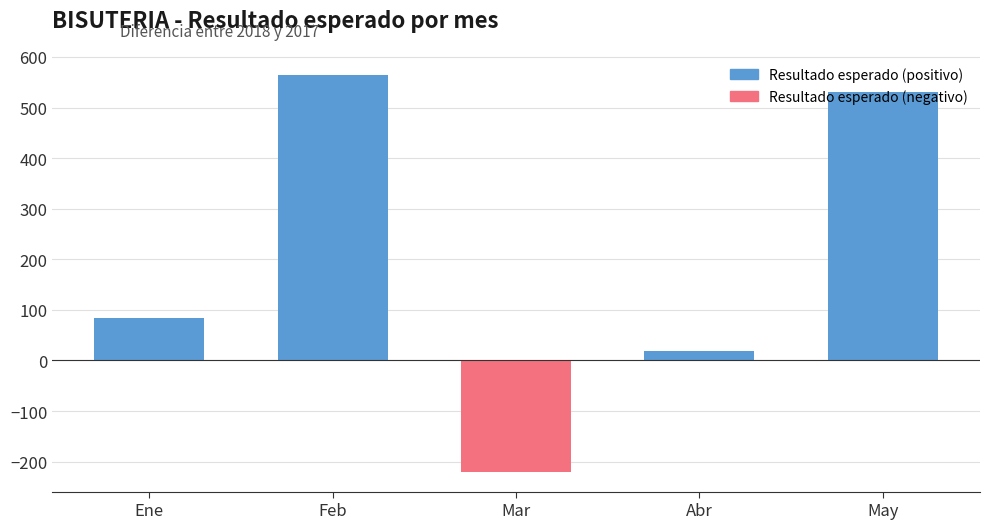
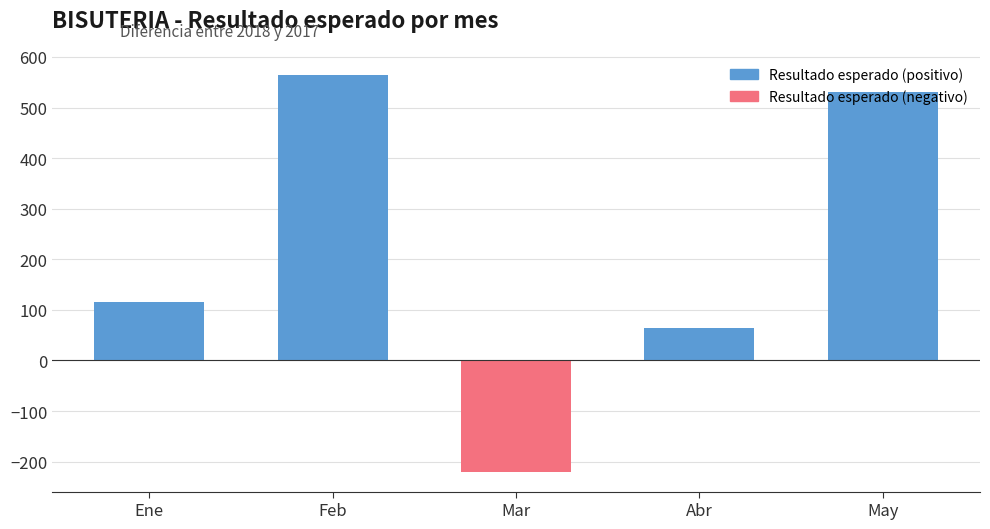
Ene: 80 -> 120
Abr: 20 -> 70
